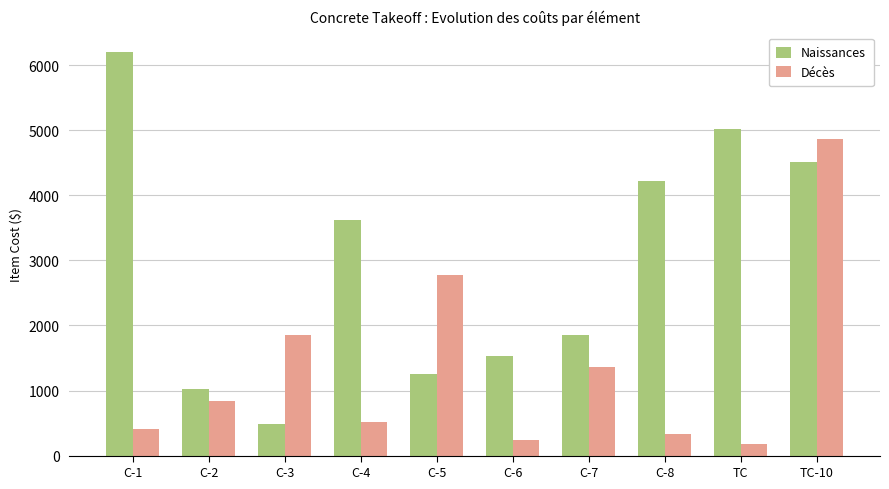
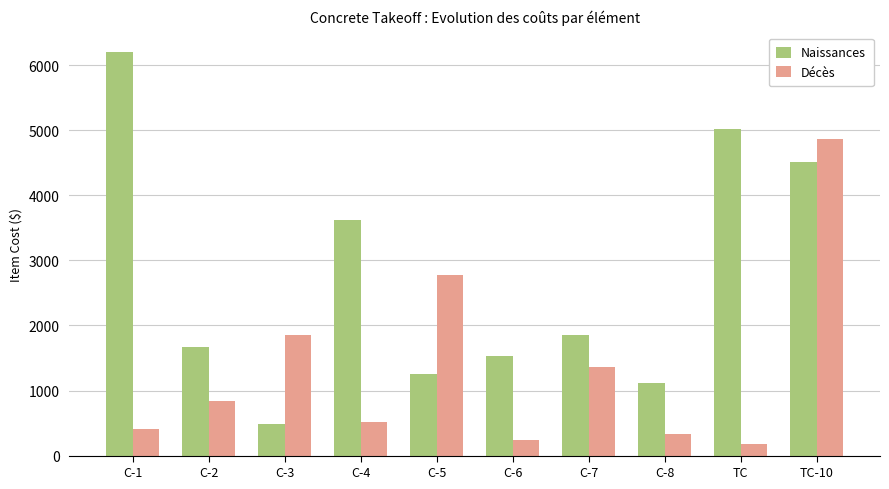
Naissances, C-2: 1000 -> 1700
Naissances, C-8: 4200 -> 1100
